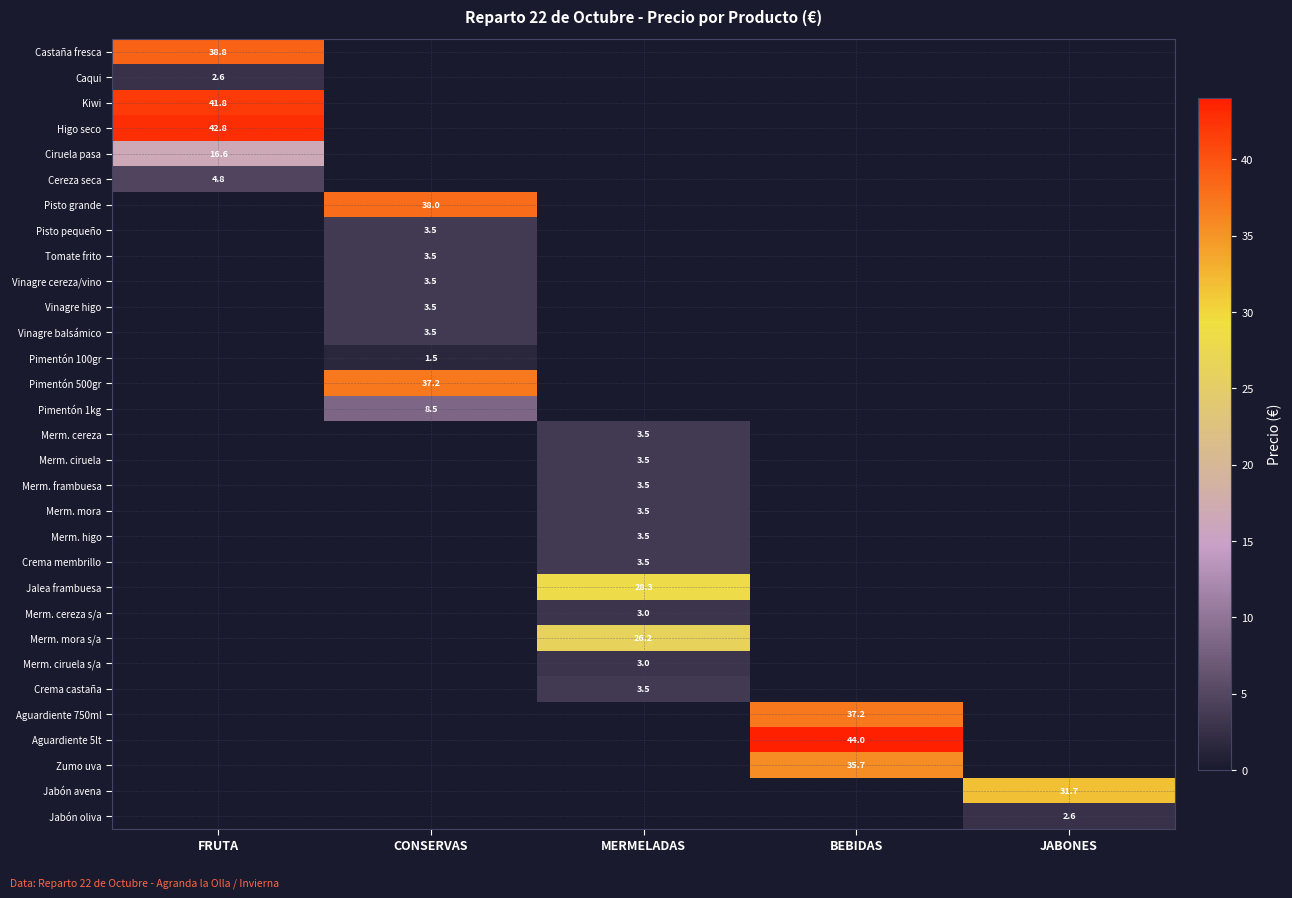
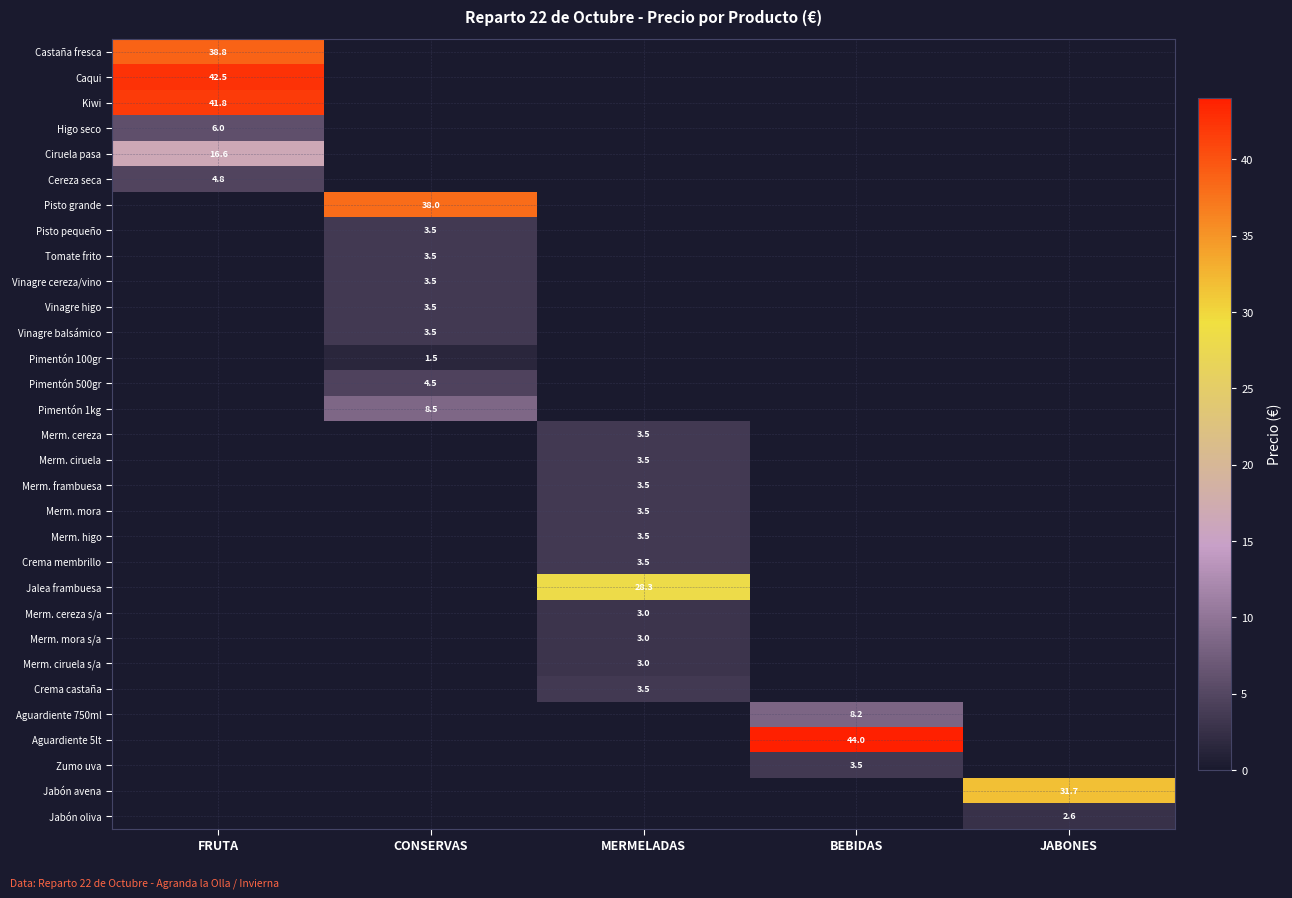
Caqui, FRUTA: 2.6 -> 42.5
Higo seco, FRUTA: 42.8 -> 6.0
Pimentón 500gr, CONSERVAS: 37.2 -> 4.5
Merm. mora s/a, MERMELADAS: 26.2 -> 3.0
Aguardiente 750ml, BEBIDAS: 37.2 -> 8.2
Zumo uva, BEBIDAS: 35.7 -> 3.5
